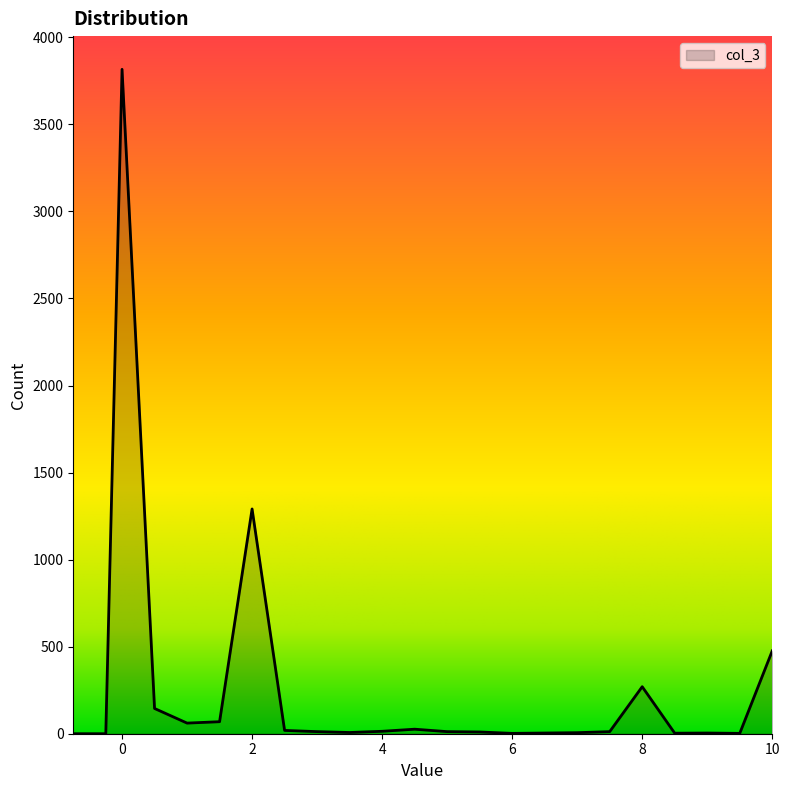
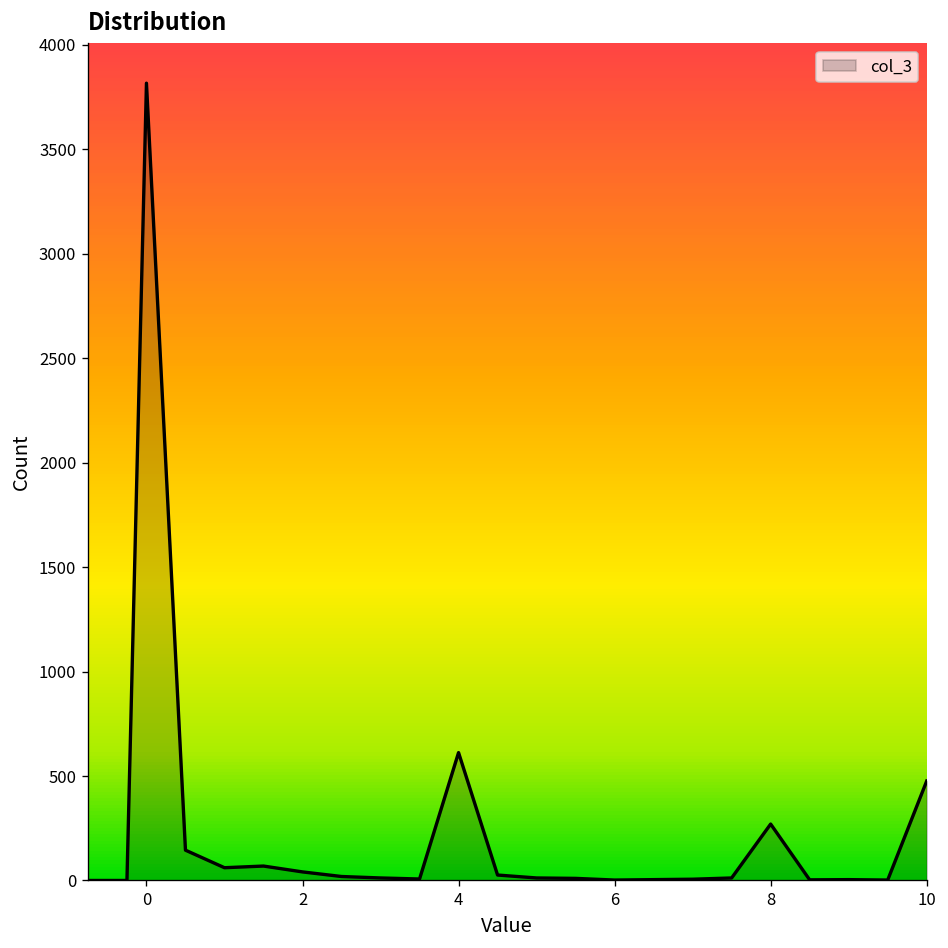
2: 1290 -> 40
4: 10 -> 610
